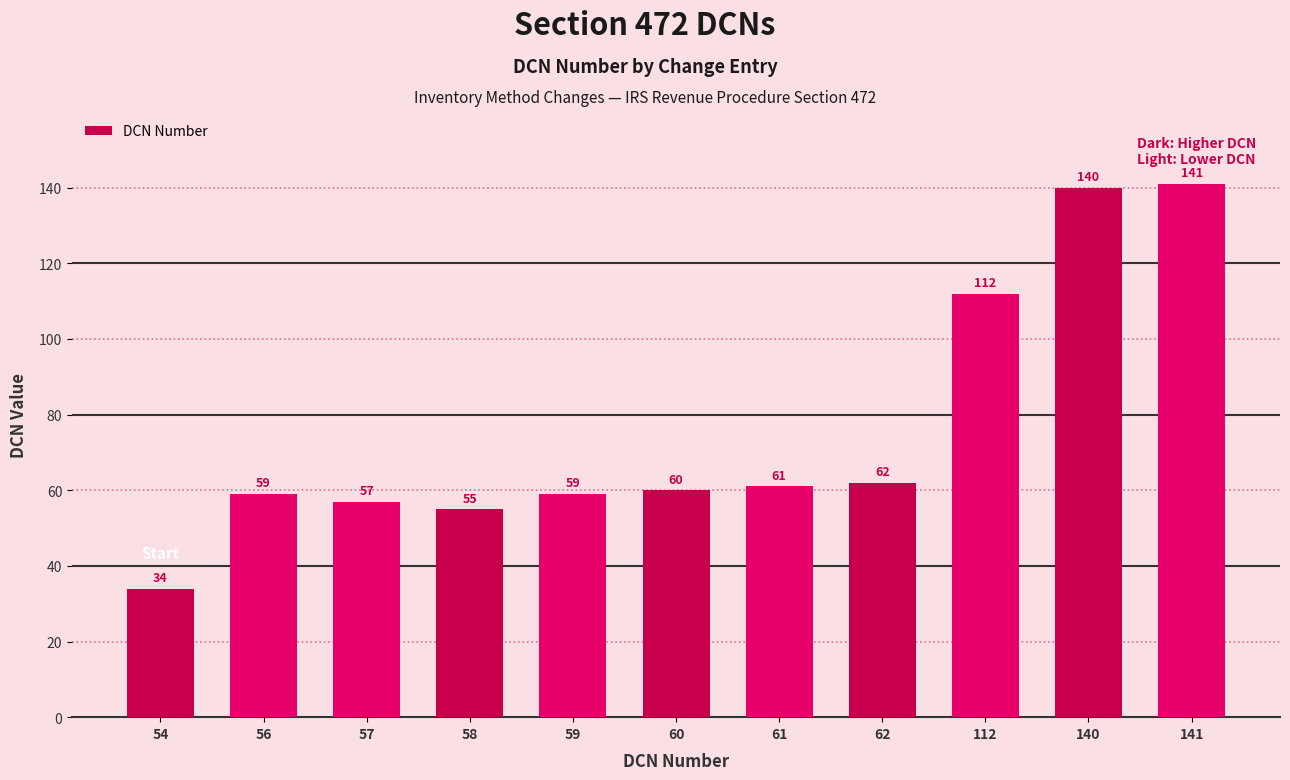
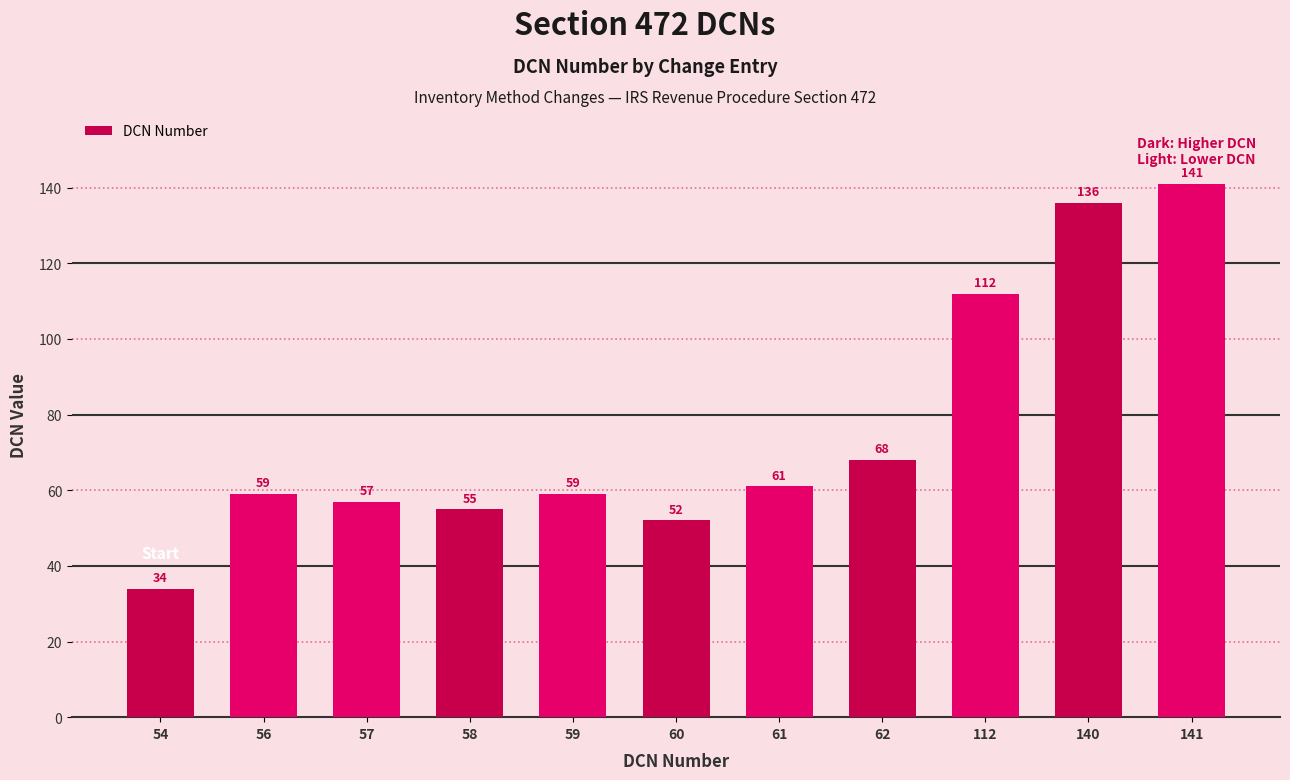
60: 60 -> 52
62: 62 -> 68
140: 140 -> 136
